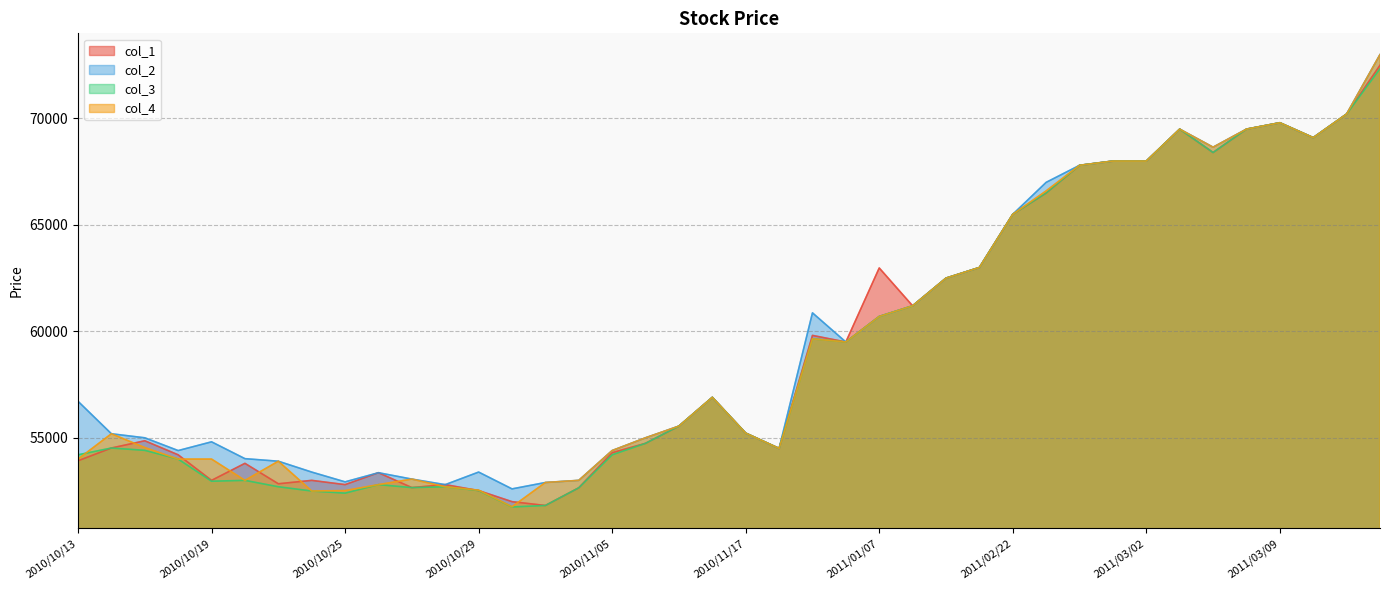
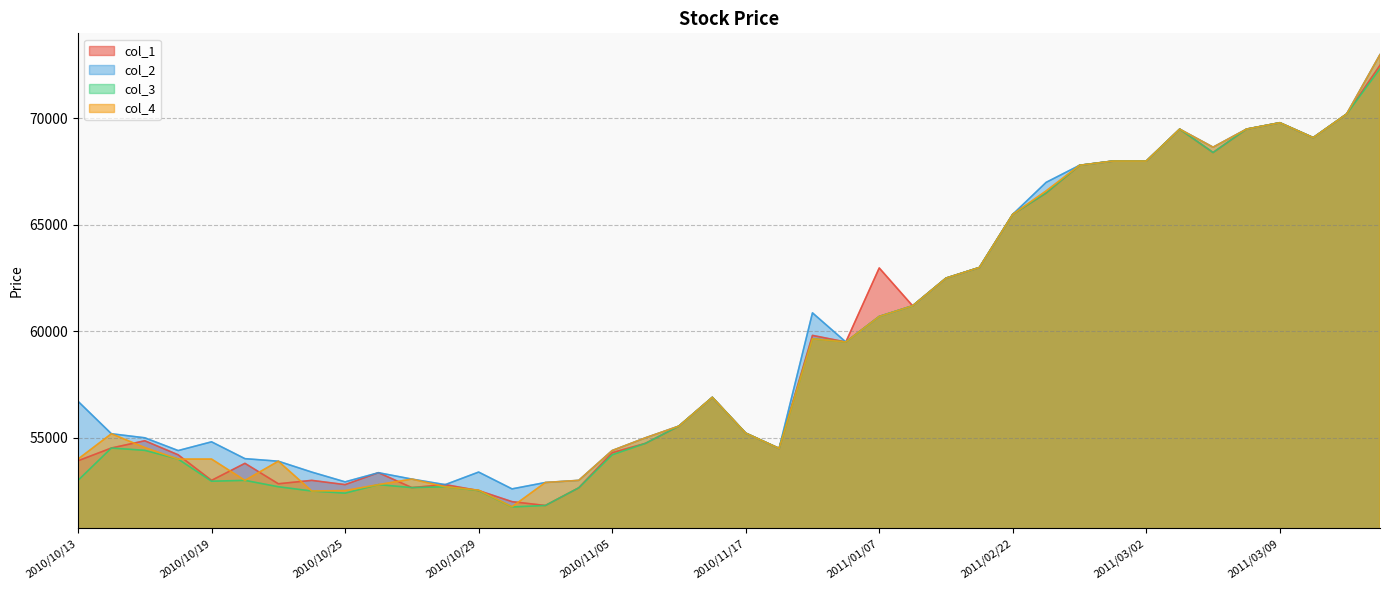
col_3, 2010/10/13: 54200 -> 53000
